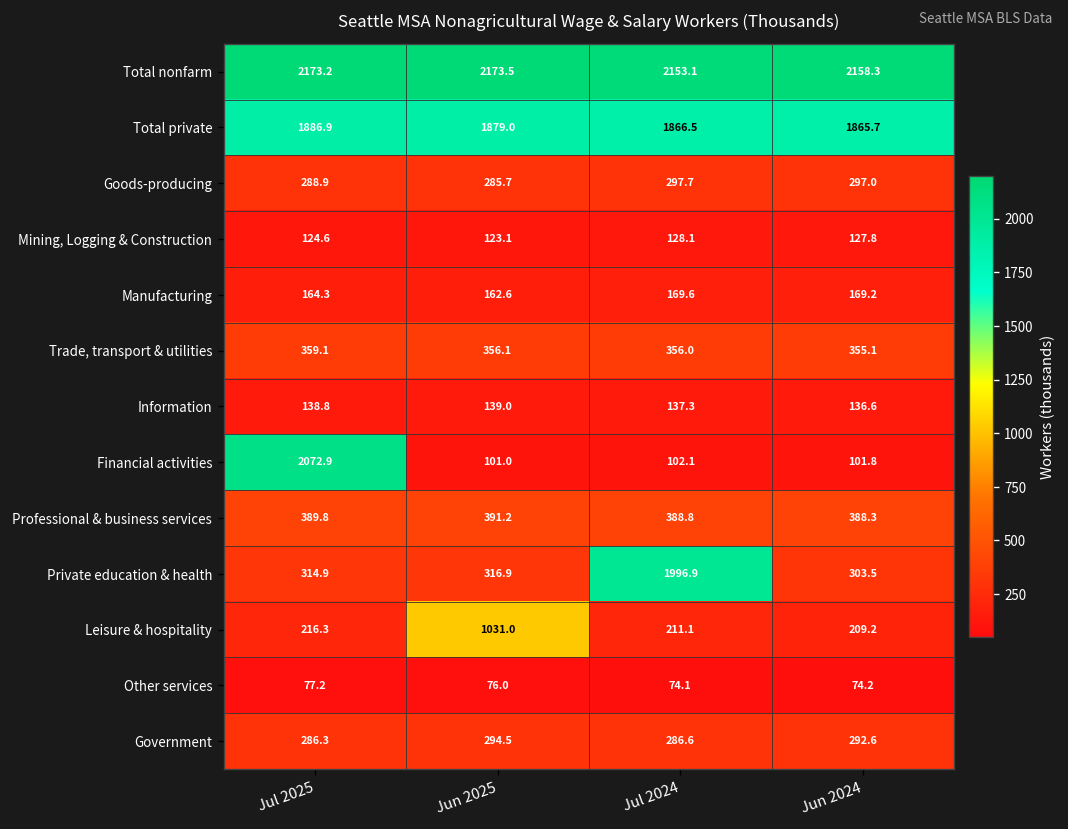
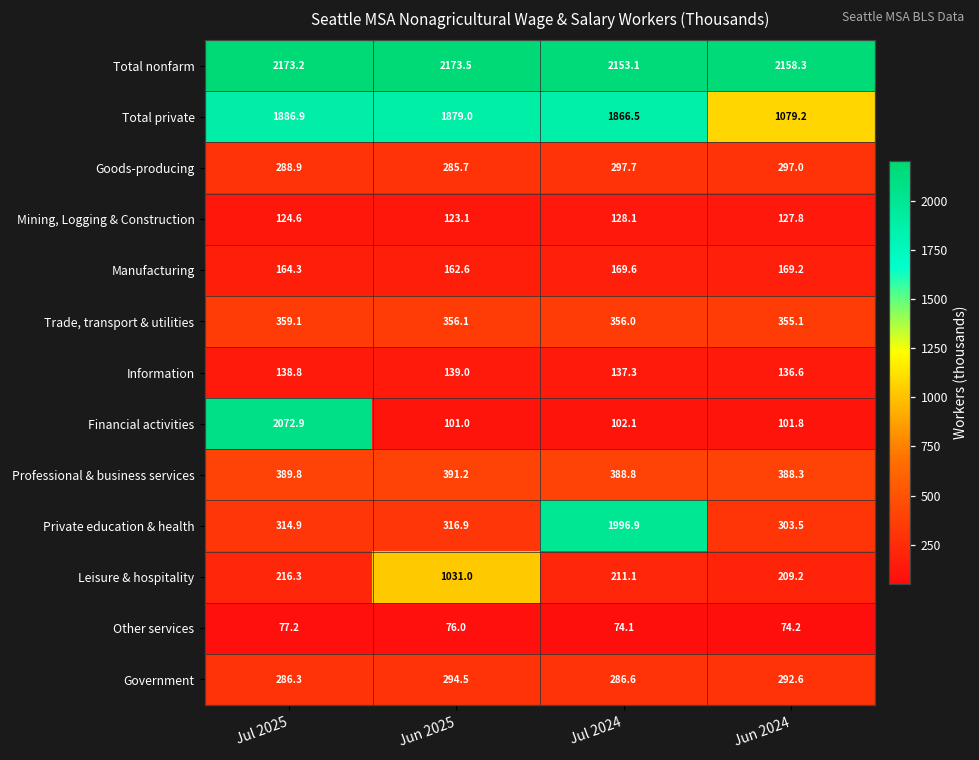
Total private, Jun 2024: 1865.7 -> 1079.2
